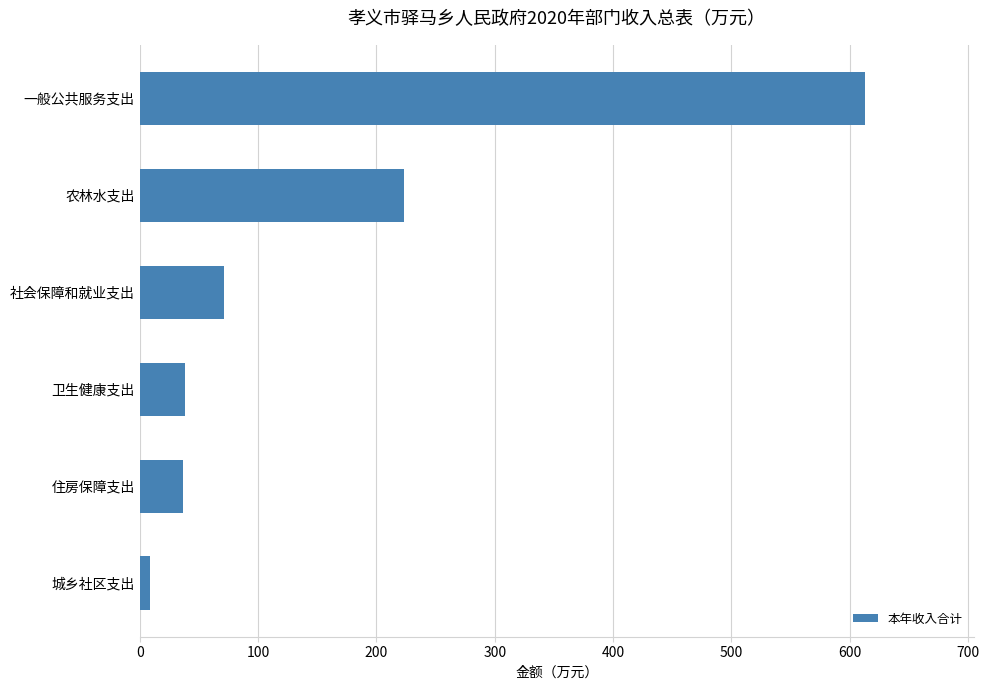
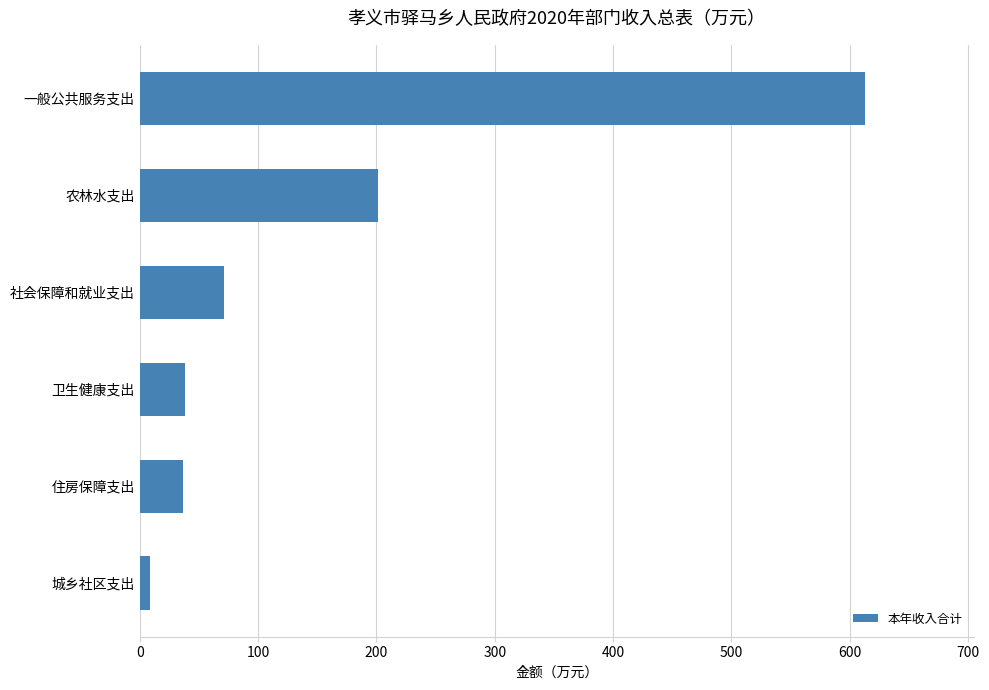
农林水支出: 224 -> 202
